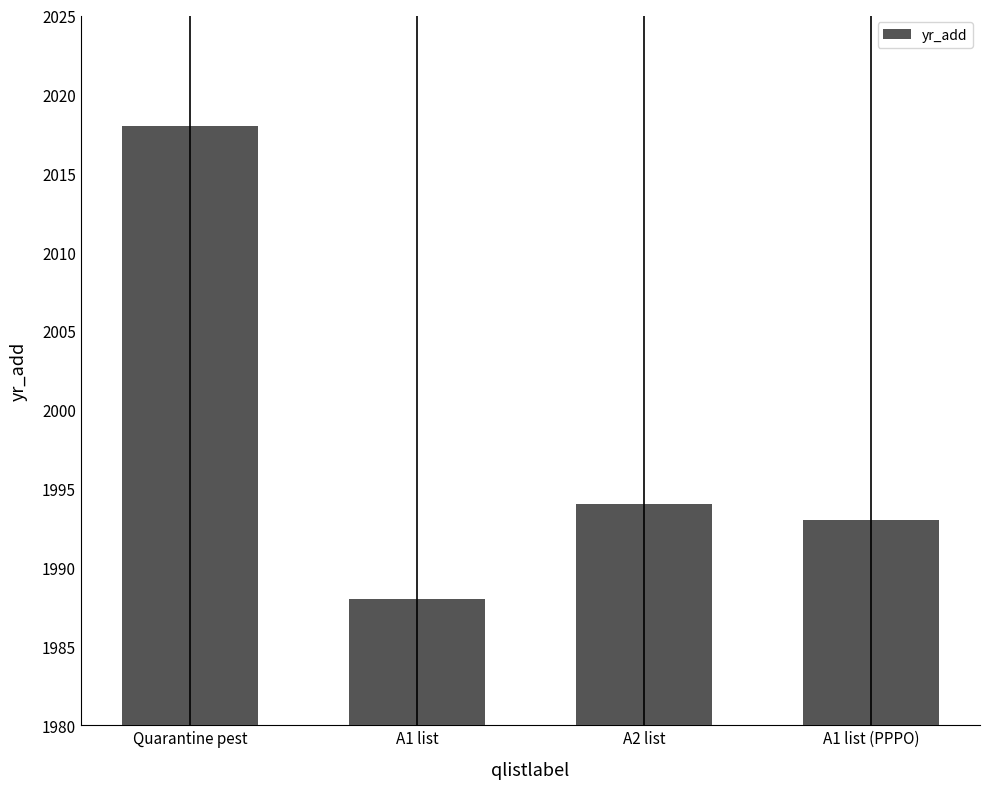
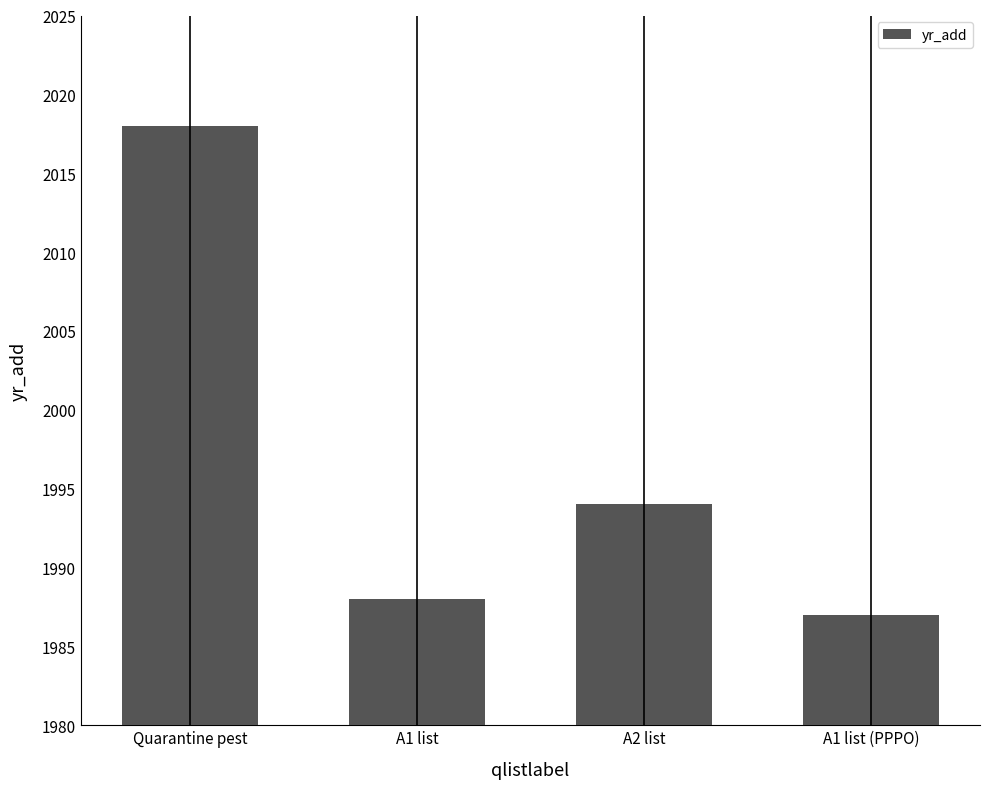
A1 list (PPPO): 1993 -> 1987
